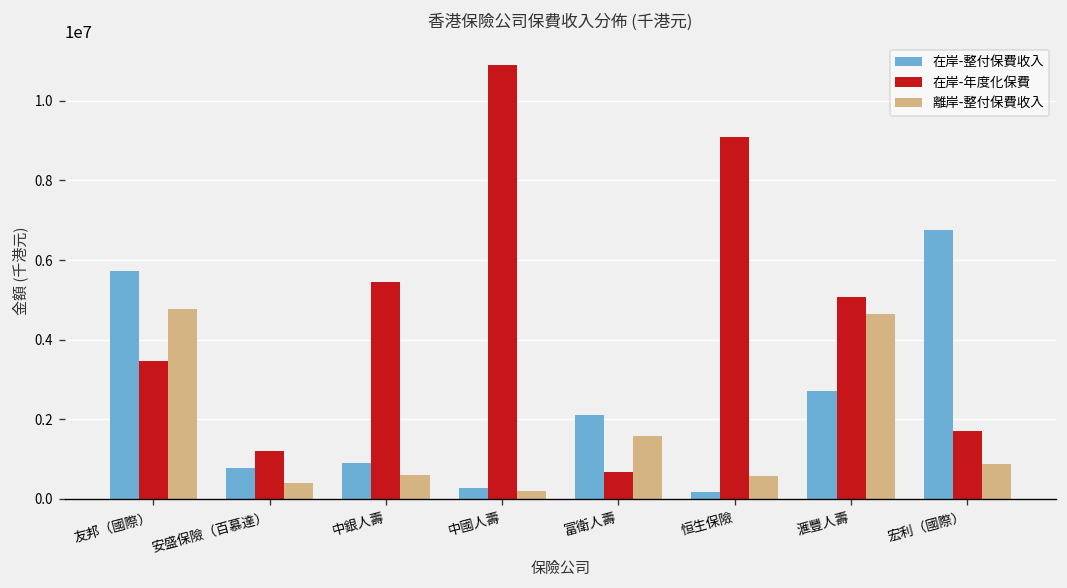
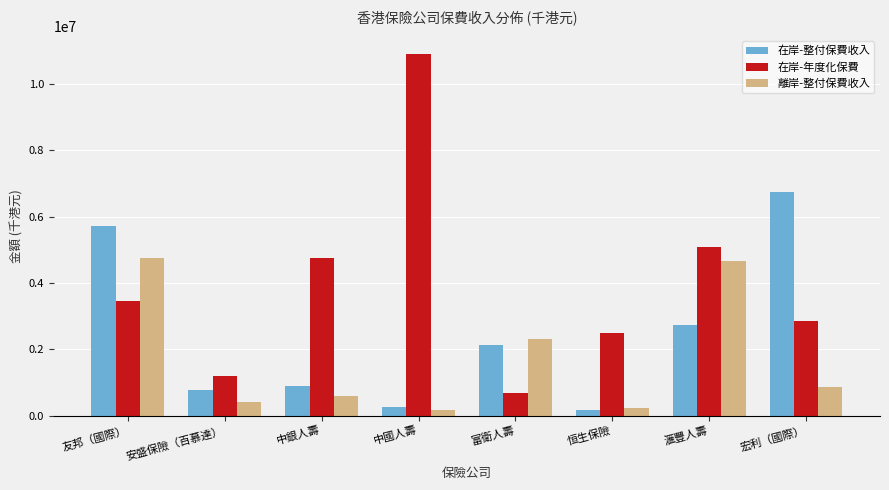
在岸-年度化保費, 中銀人壽: 5400000 -> 4800000
離岸-整付保費收入, 富衛人壽: 1600000 -> 2300000
在岸-年度化保費, 恒生保險: 9100000 -> 2500000
離岸-整付保費收入, 恒生保險: 600000 -> 200000
在岸-年度化保費, 宏利（國際）: 1700000 -> 2800000
